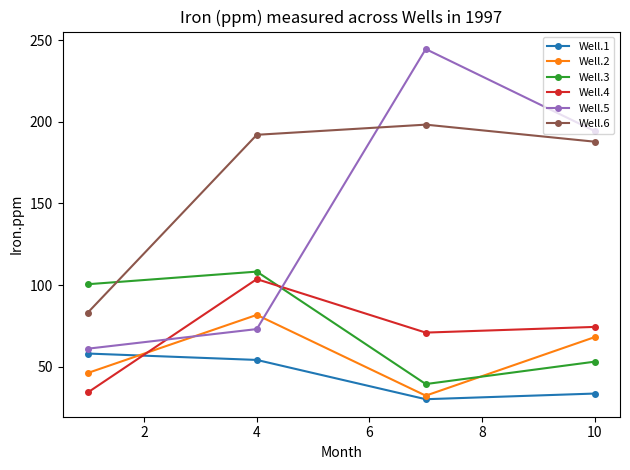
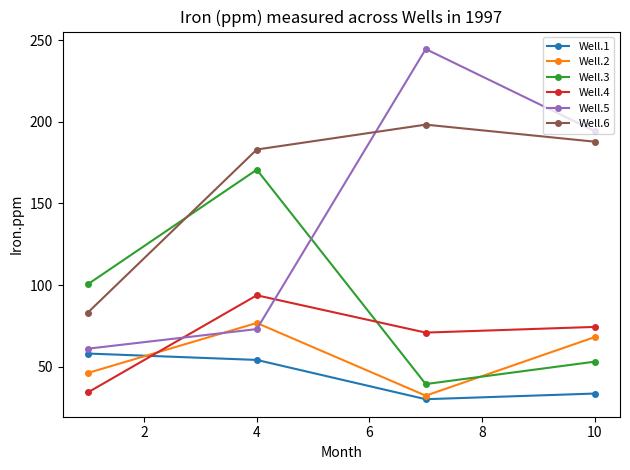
Well.2, 4: 82 -> 77
Well.3, 4: 108 -> 171
Well.4, 4: 104 -> 94
Well.6, 4: 192 -> 183
